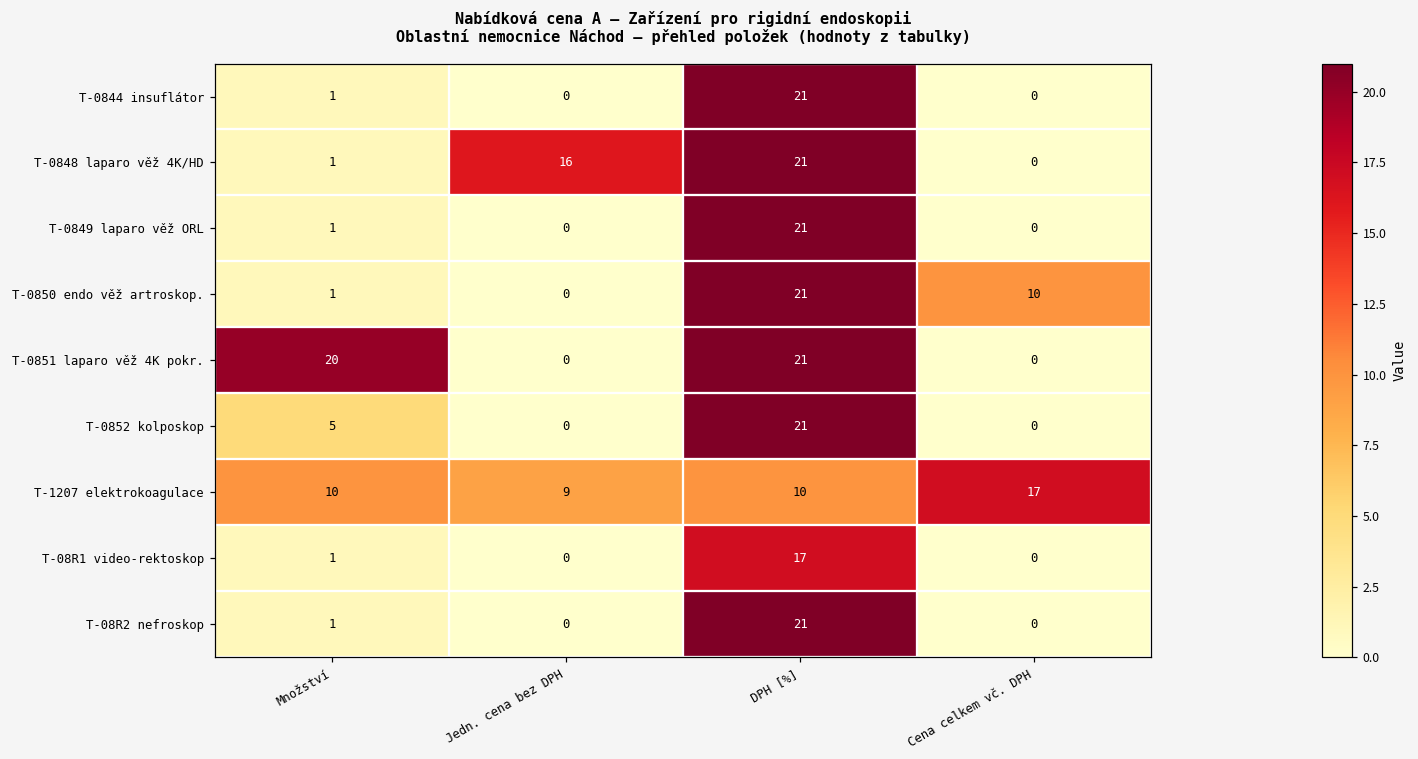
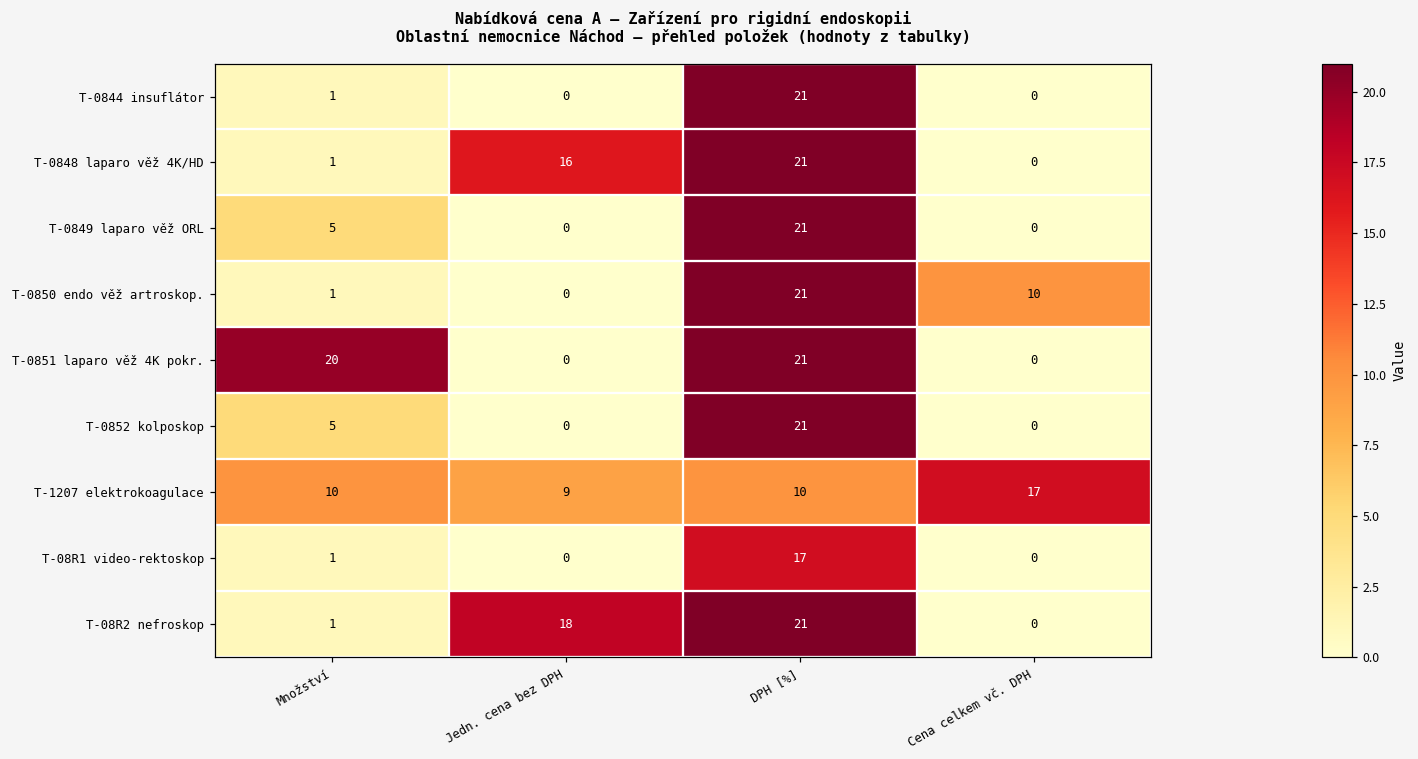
T-0849 laparo věž ORL, Množství: 1 -> 5
T-08R2 nefroskop, Jedn. cena bez DPH: 0 -> 18
